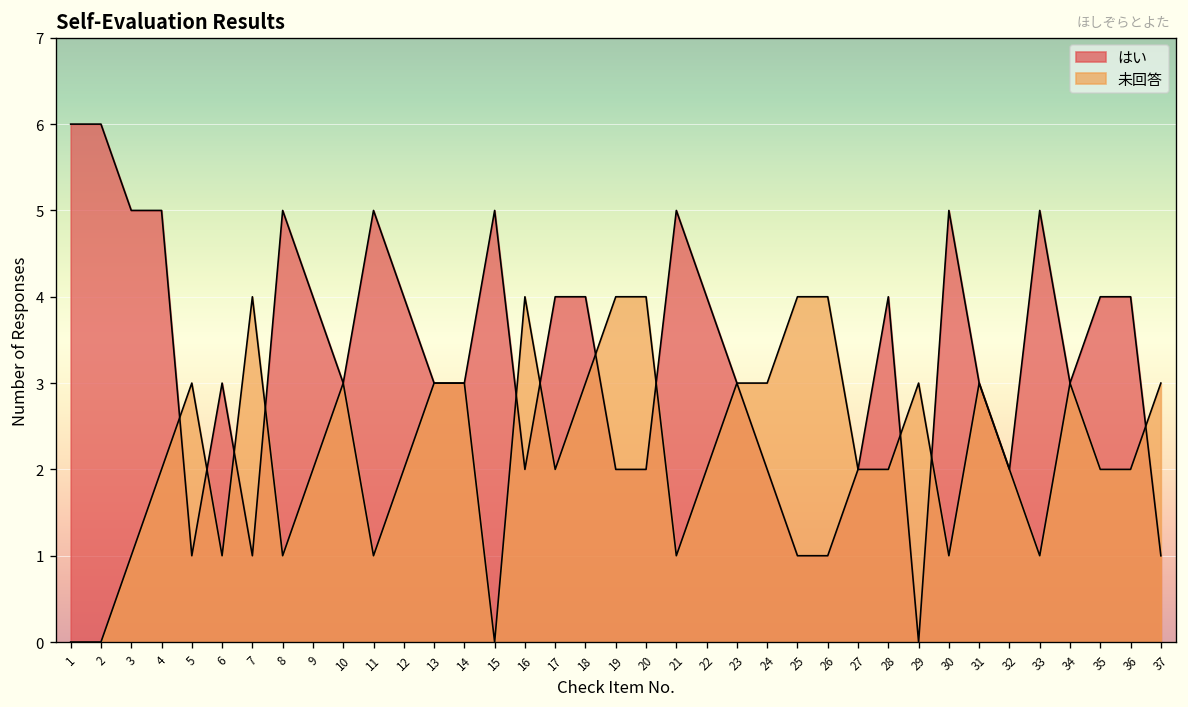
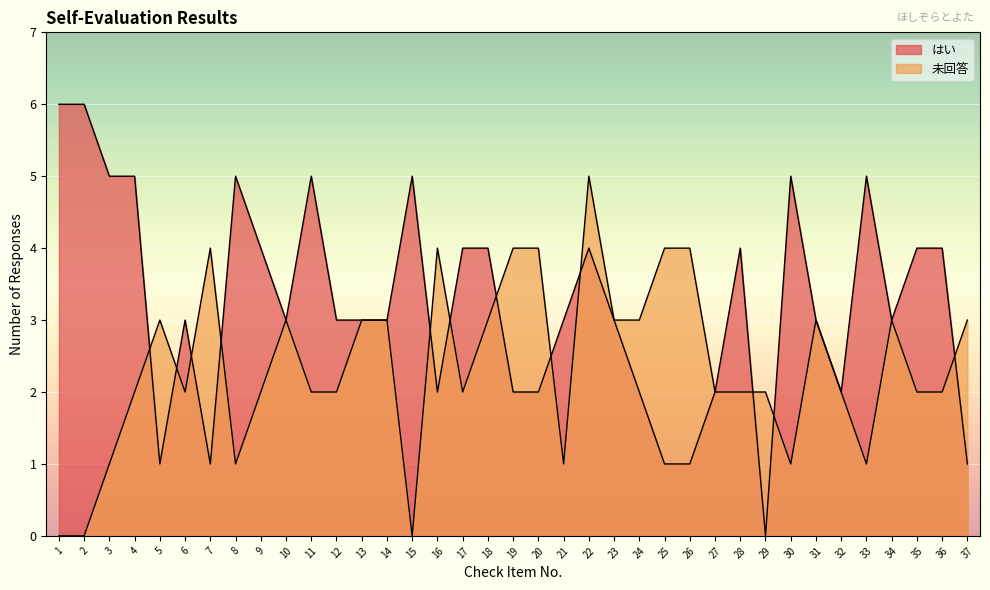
未回答, 6: 1 -> 2
未回答, 11: 1 -> 2
はい, 12: 4 -> 3
はい, 21: 5 -> 3
未回答, 22: 2 -> 5
未回答, 29: 3 -> 2
